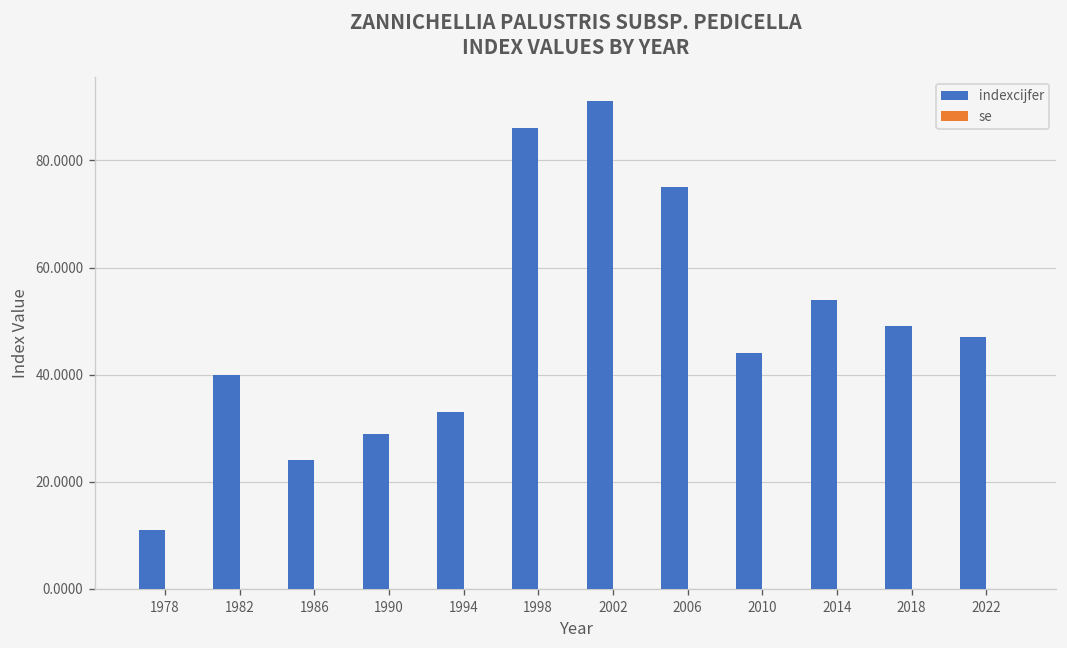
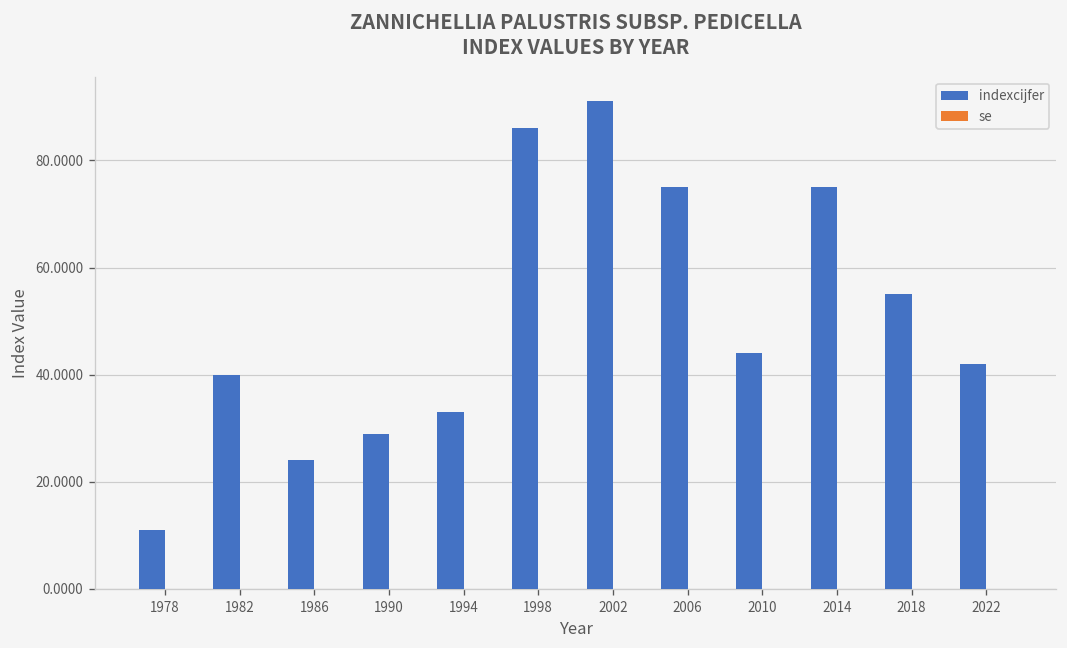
indexcijfer, 2014: 54 -> 75
indexcijfer, 2018: 49 -> 55
indexcijfer, 2022: 47 -> 42
